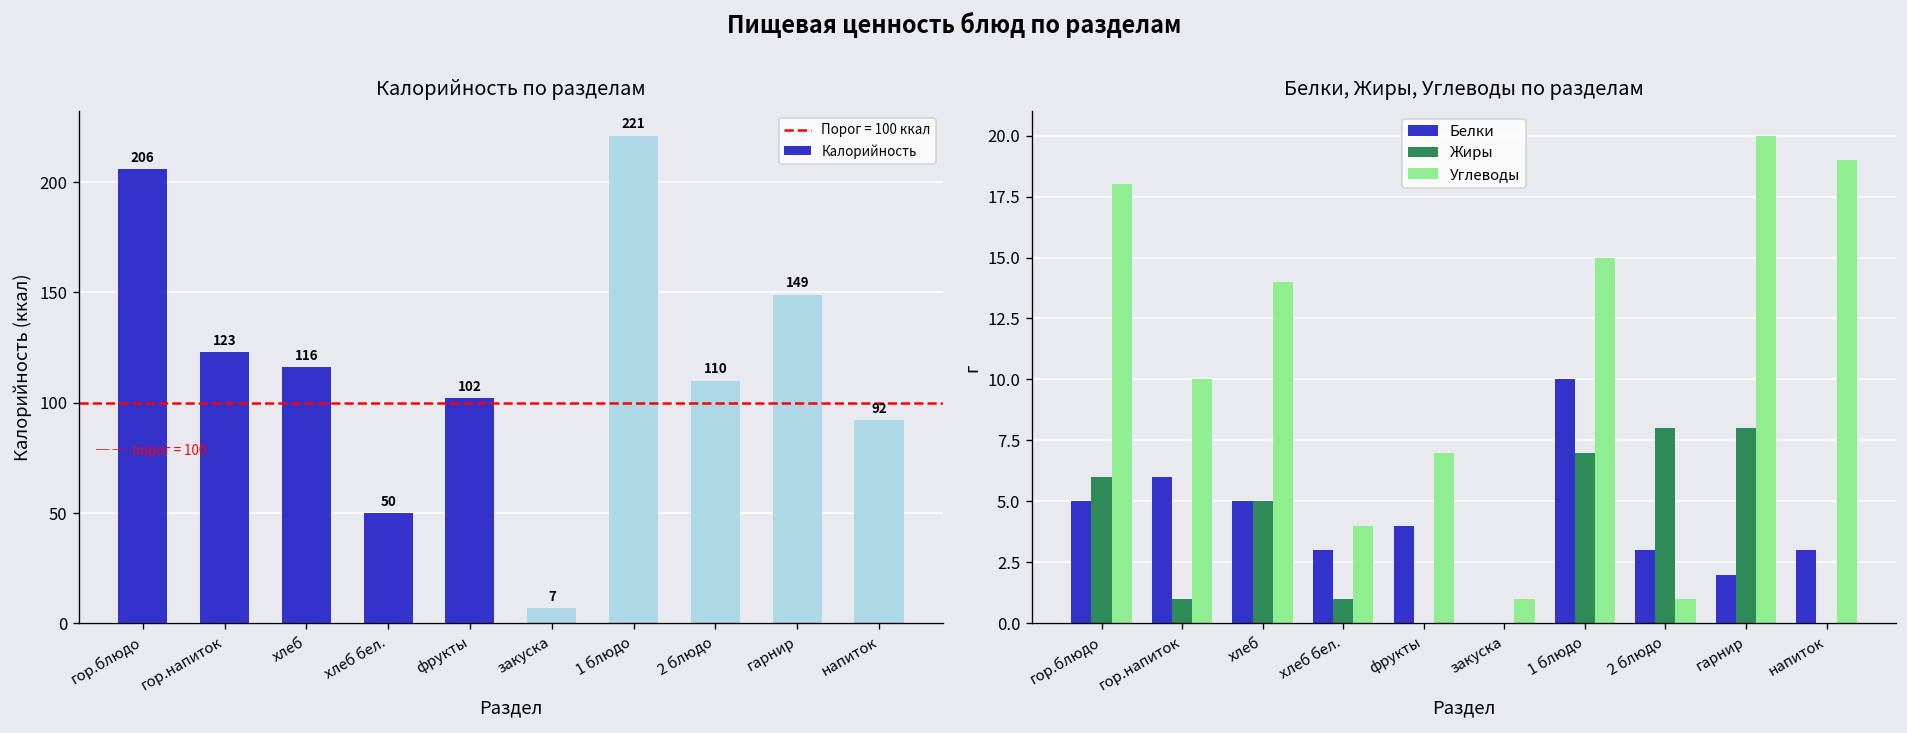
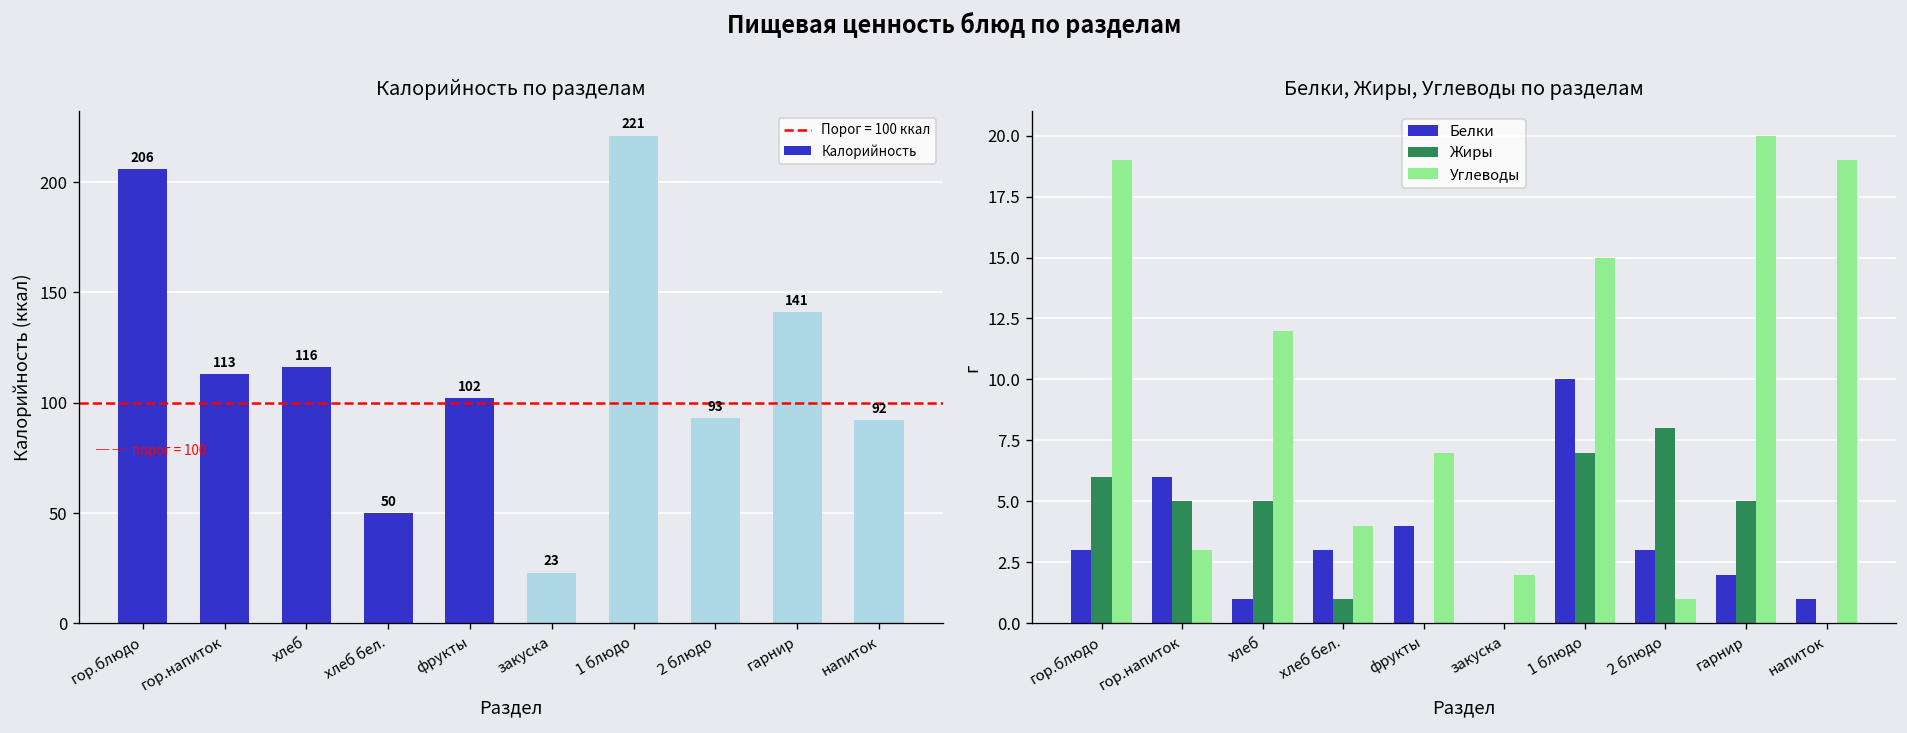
Калорийность по разделам, гор.напиток: 123 -> 113
Калорийность по разделам, закуска: 7 -> 23
Калорийность по разделам, 2 блюдо: 110 -> 93
Калорийность по разделам, гарнир: 149 -> 141
Белки, Жиры, Углеводы по разделам, Белки, гор.блюдо: 5 -> 3
Белки, Жиры, Углеводы по разделам, Углеводы, гор.блюдо: 18 -> 19
Белки, Жиры, Углеводы по разделам, Жиры, гор.напиток: 1 -> 5
Белки, Жиры, Углеводы по разделам, Углеводы, гор.напиток: 10 -> 3
Белки, Жиры, Углеводы по разделам, Белки, хлеб: 5 -> 1
Белки, Жиры, Углеводы по разделам, Углеводы, хлеб: 14 -> 12
Белки, Жиры, Углеводы по разделам, Углеводы, закуска: 1 -> 2
Белки, Жиры, Углеводы по разделам, Жиры, гарнир: 8 -> 5
Белки, Жиры, Углеводы по разделам, Белки, напиток: 3 -> 1
